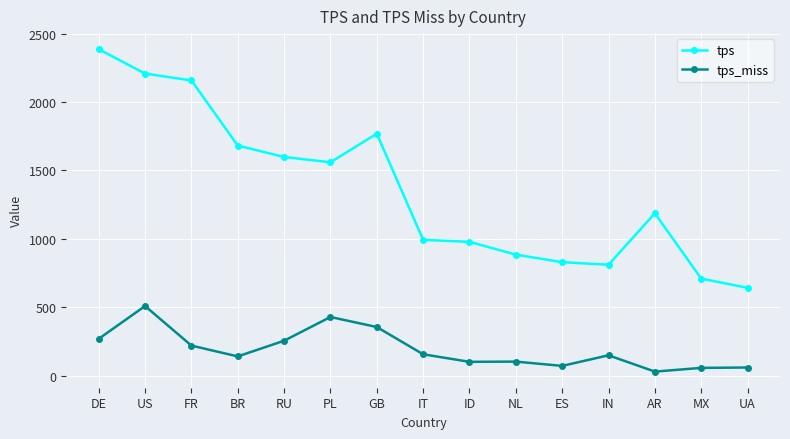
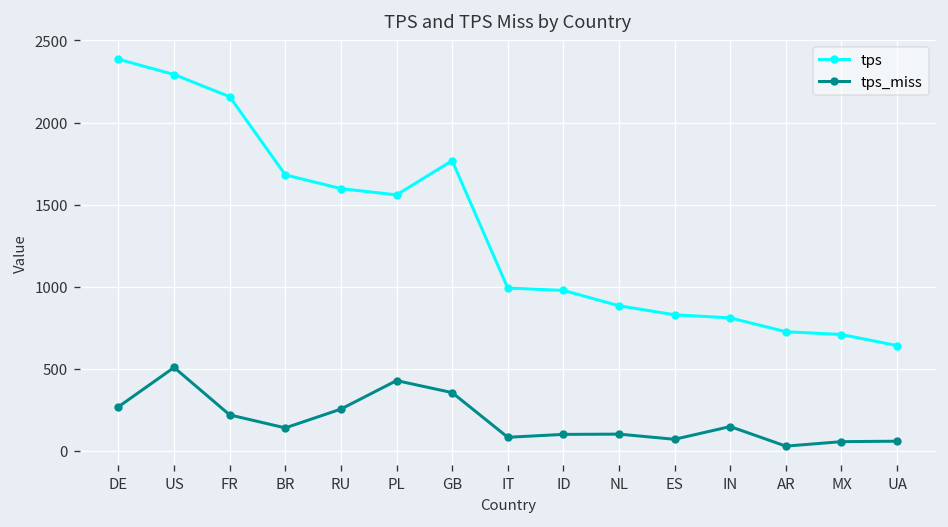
tps, US: 2210 -> 2290
tps_miss, IT: 160 -> 80
tps, AR: 1190 -> 730
